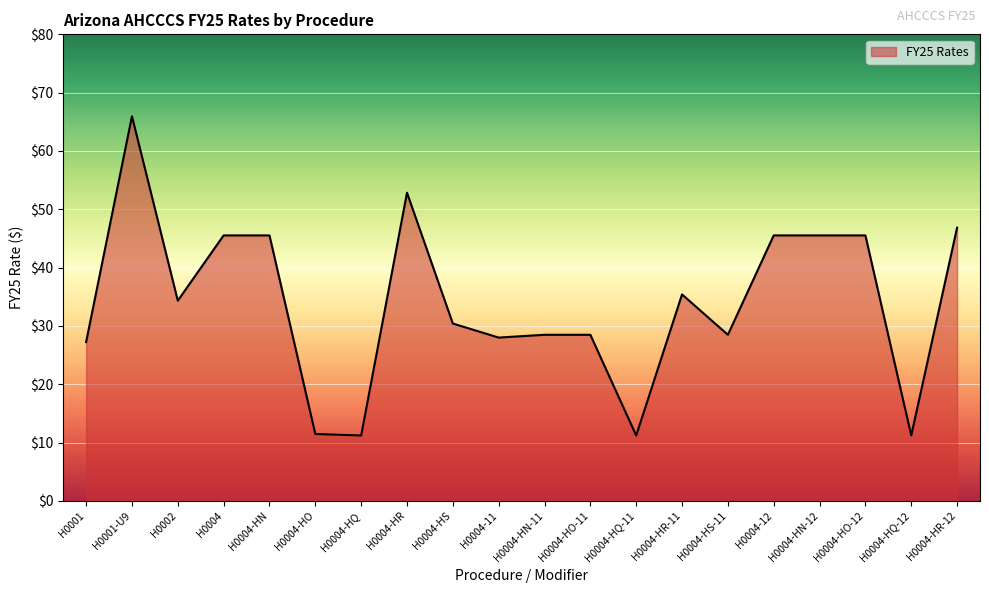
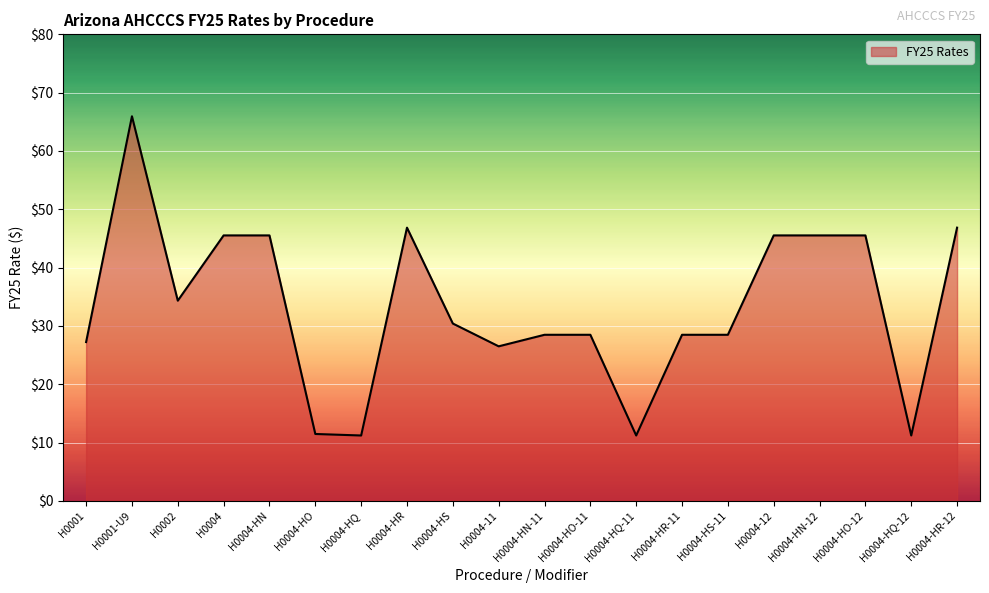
H0004-HR: $53 -> $47
H0004-11: $28 -> $27
H0004-HR-11: $35 -> $28
